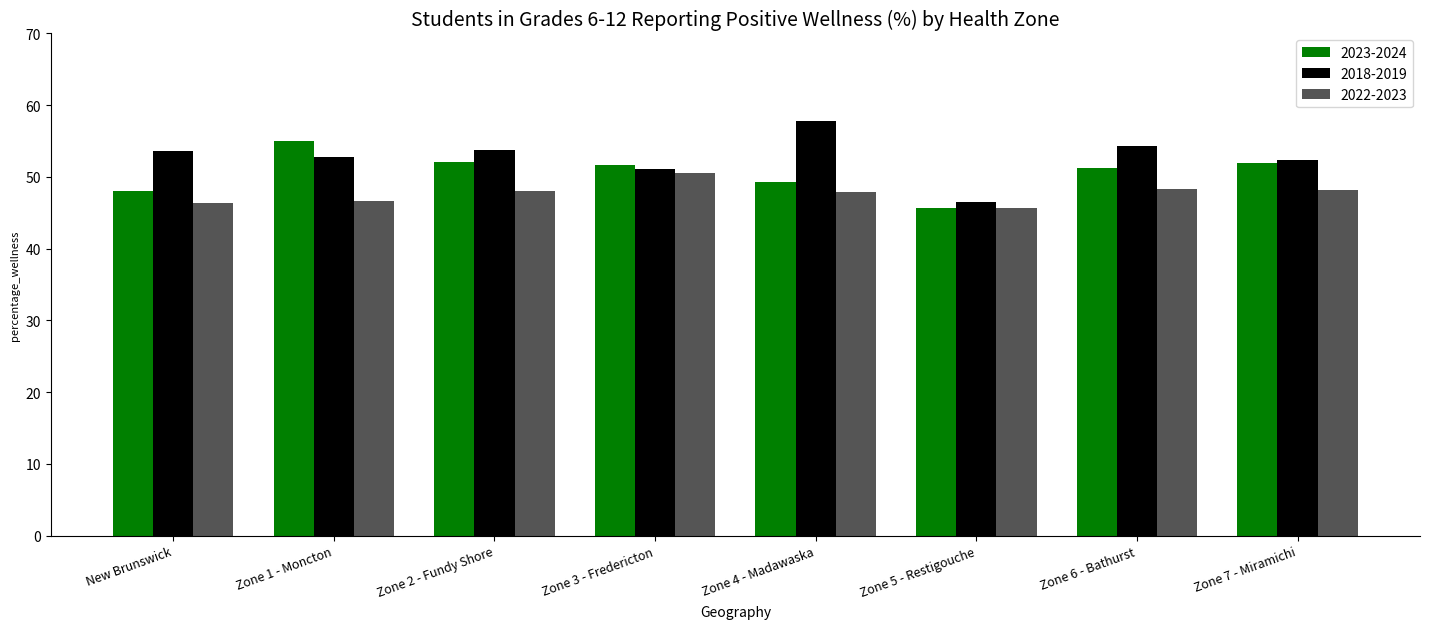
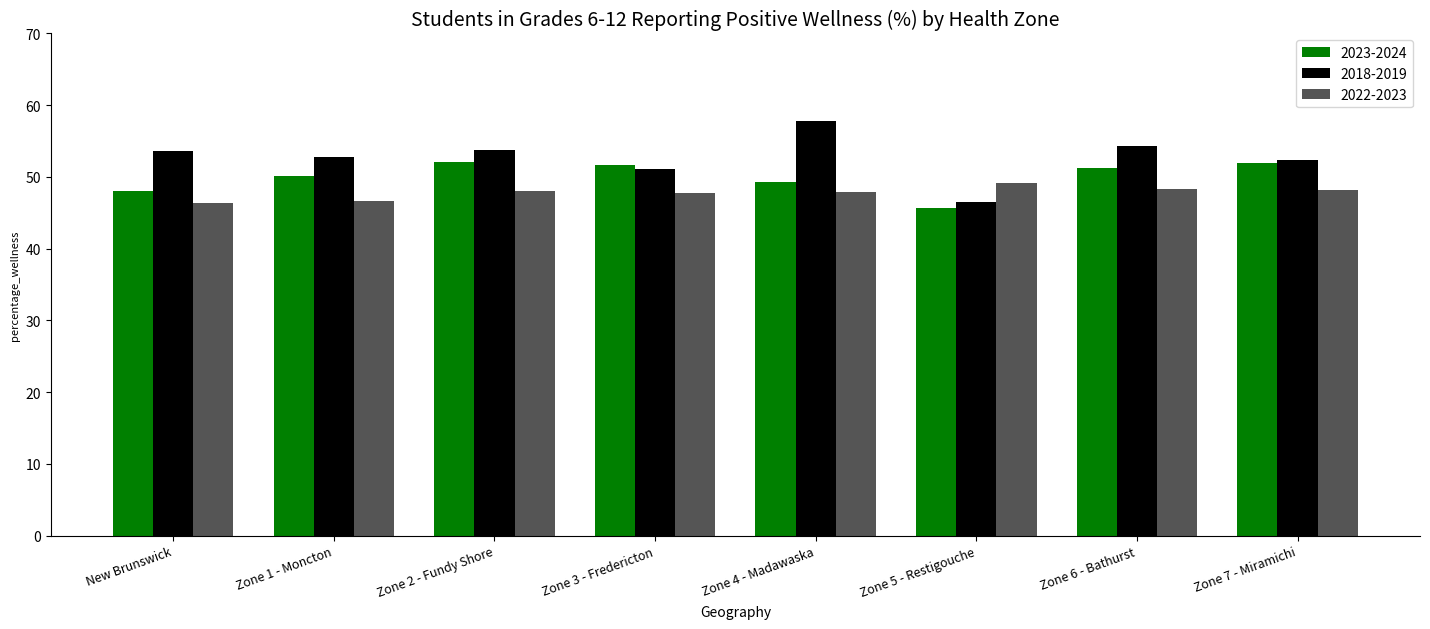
2023-2024, Zone 1 - Moncton: 55 -> 50
2022-2023, Zone 3 - Fredericton: 51 -> 48
2022-2023, Zone 5 - Restigouche: 46 -> 49
